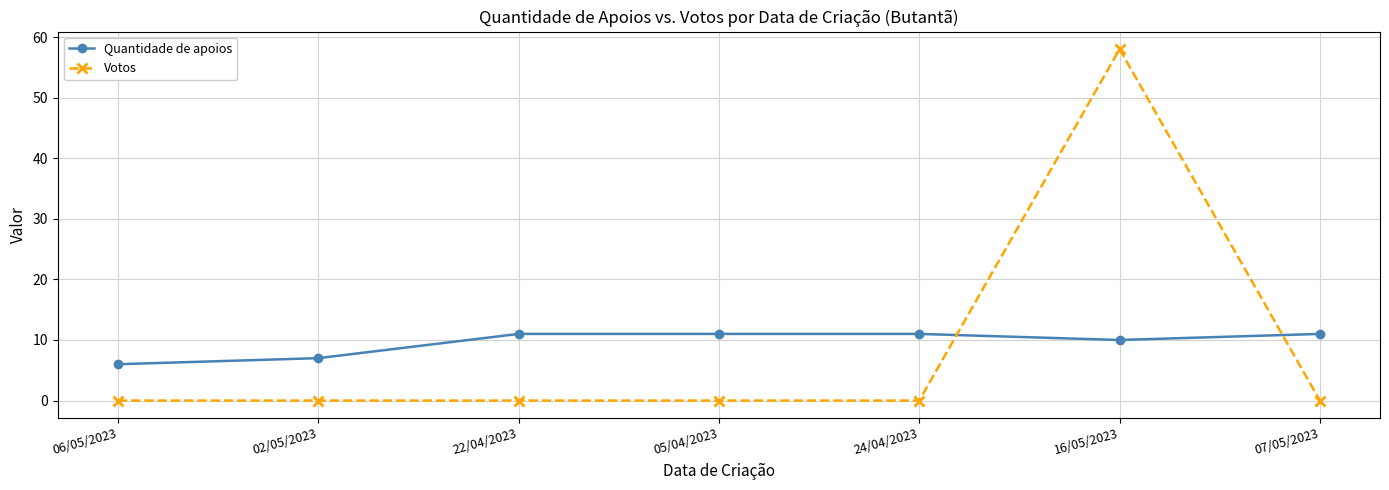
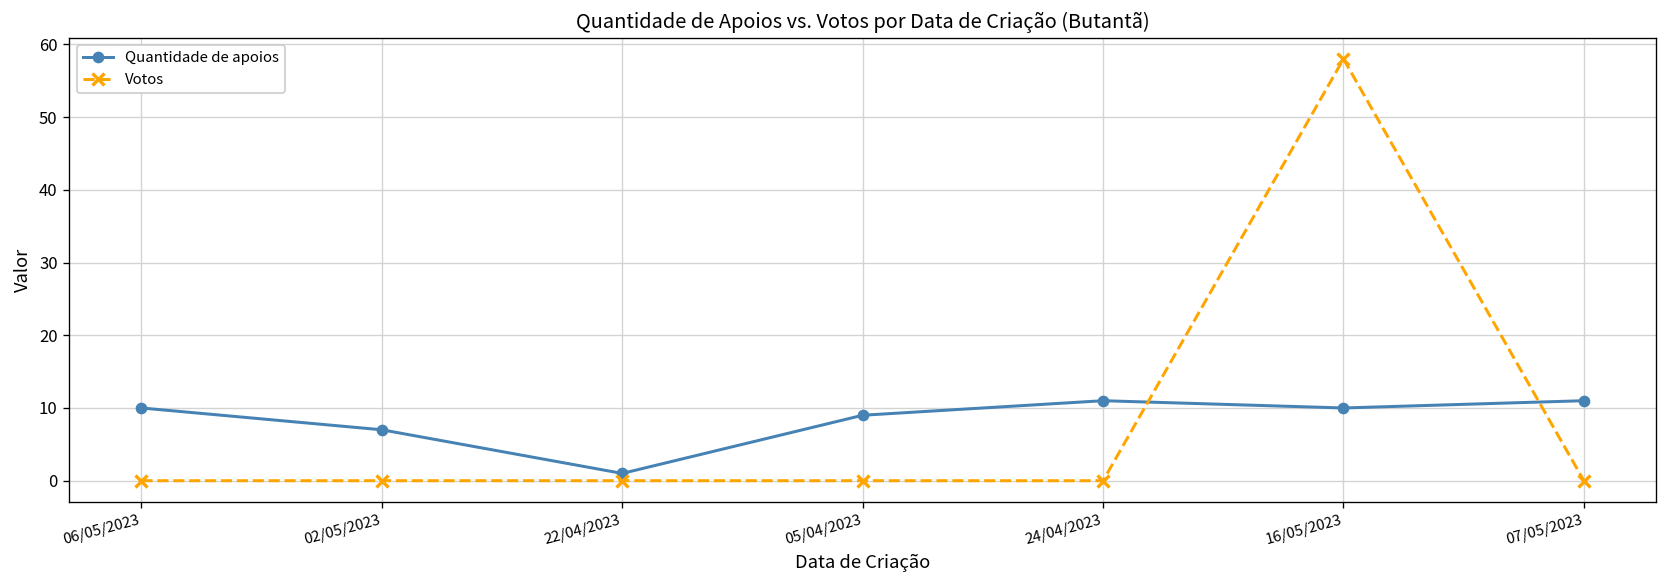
Quantidade de apoios, 06/05/2023: 6 -> 10
Quantidade de apoios, 22/04/2023: 11 -> 1
Quantidade de apoios, 05/04/2023: 11 -> 9
